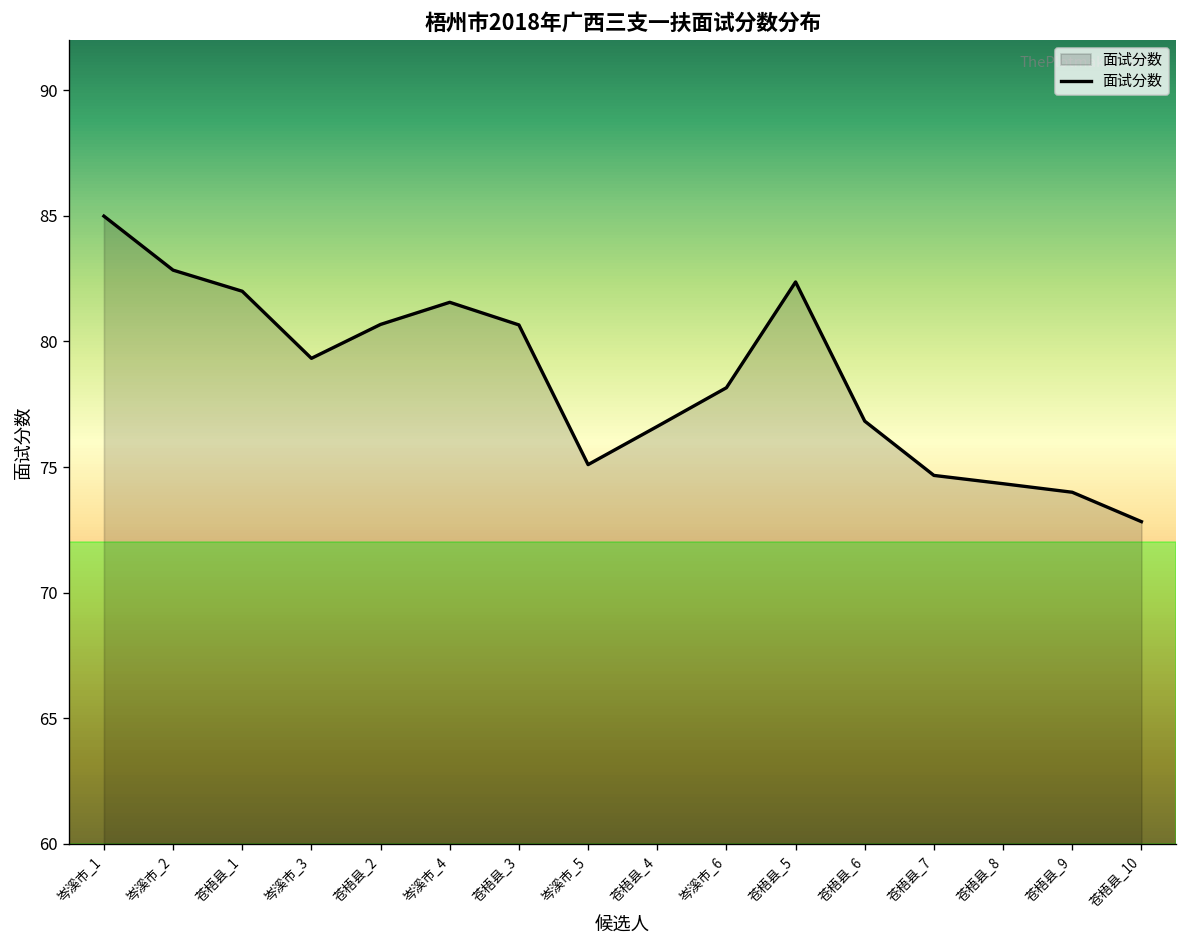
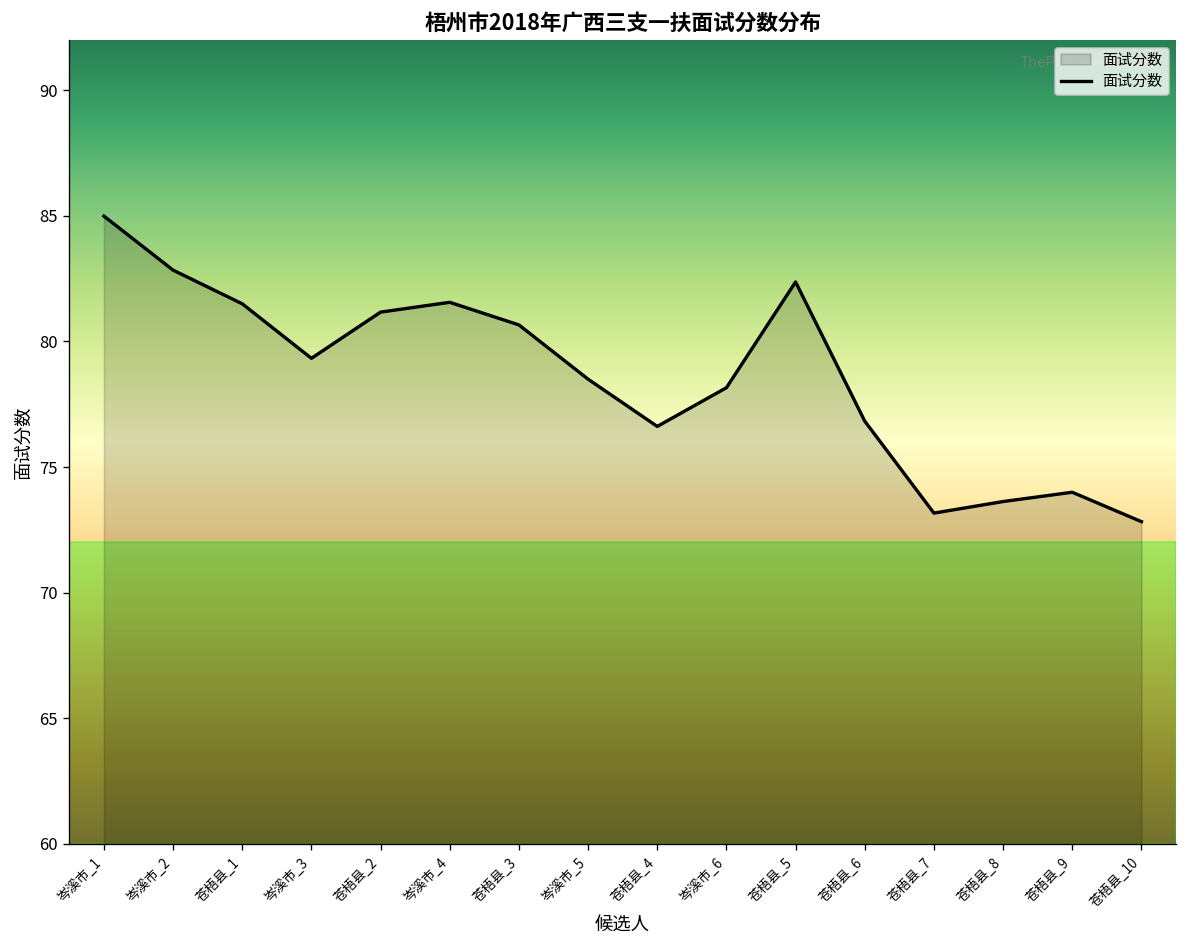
苍梧县_1: 82.0 -> 81.5
苍梧县_2: 80.7 -> 81.2
岑溪市_5: 75.1 -> 78.5
苍梧县_7: 74.7 -> 73.2
苍梧县_8: 74.3 -> 73.6
